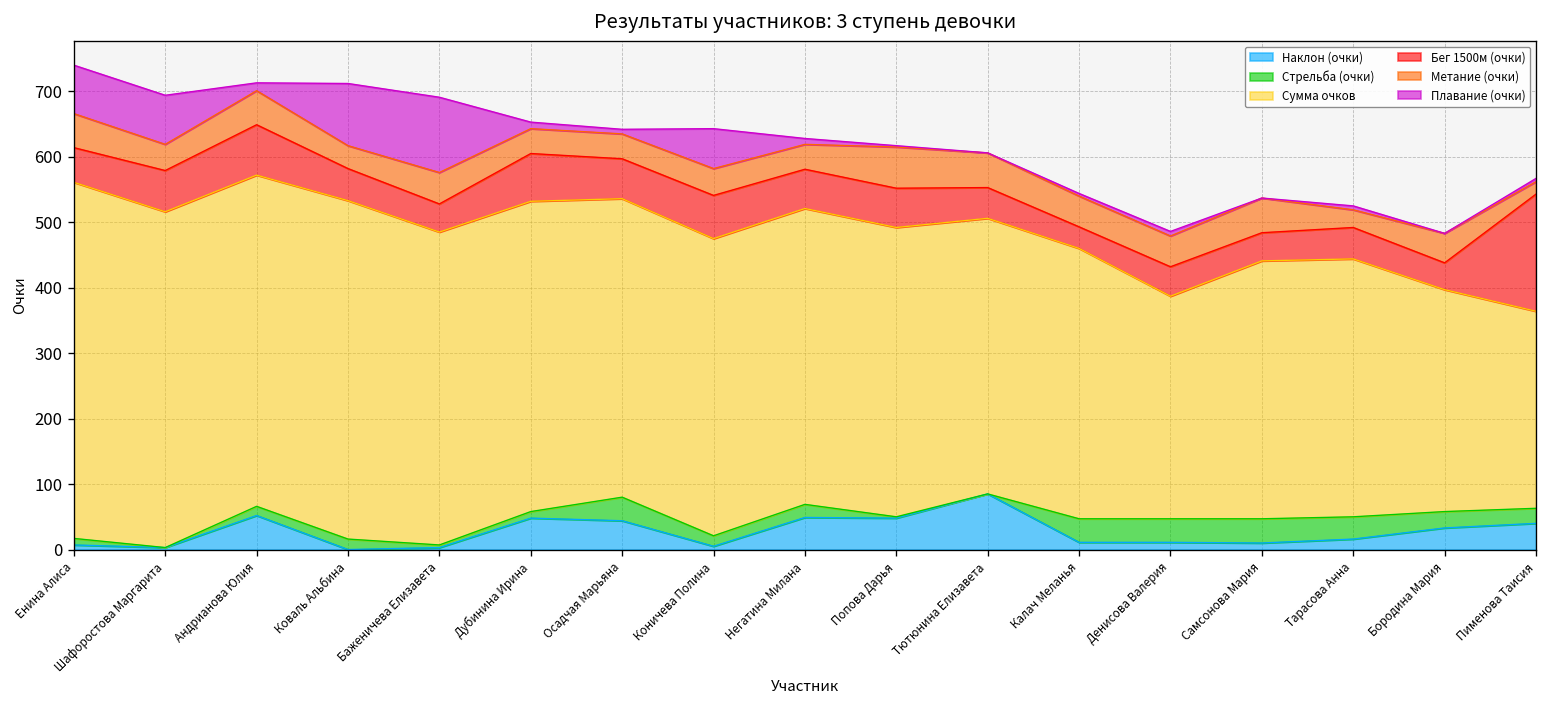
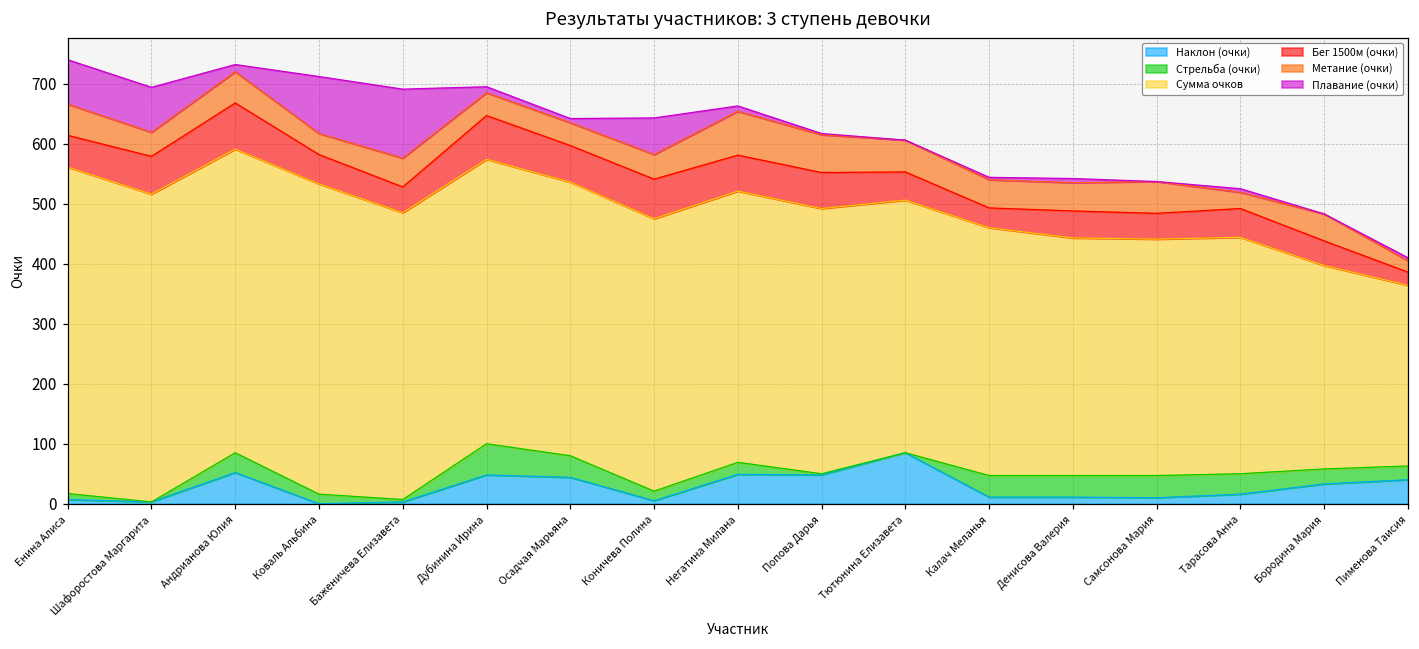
Стрельба (очки), Андрианова Юлия: 10 -> 30
Стрельба (очки), Дубинина Ирина: 10 -> 50
Метание (очки), Негатина Милана: 40 -> 70
Сумма очков, Денисова Валерия: 340 -> 400
Бег 1500м (очки), Пименова Таисия: 180 -> 20
